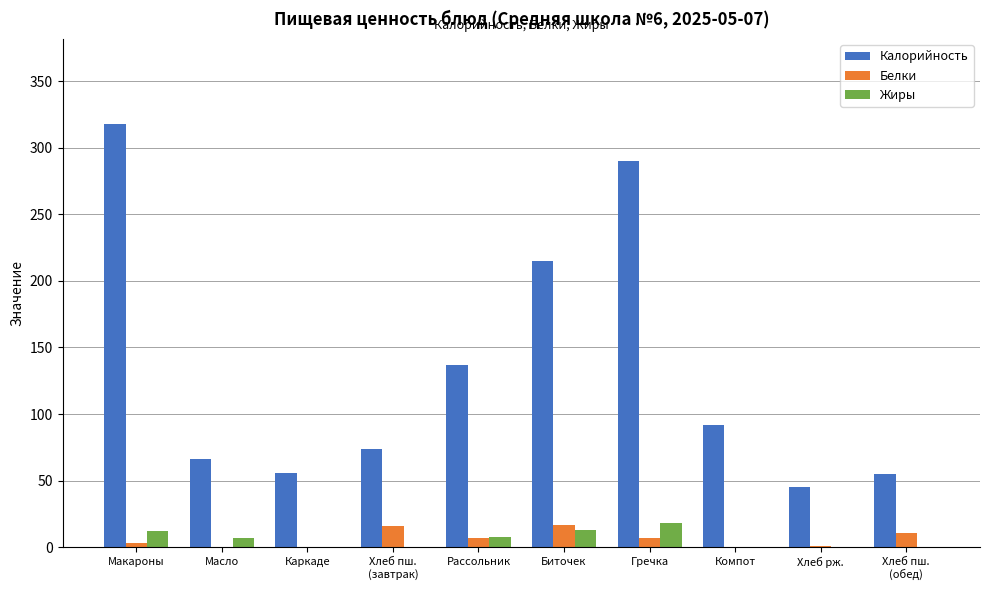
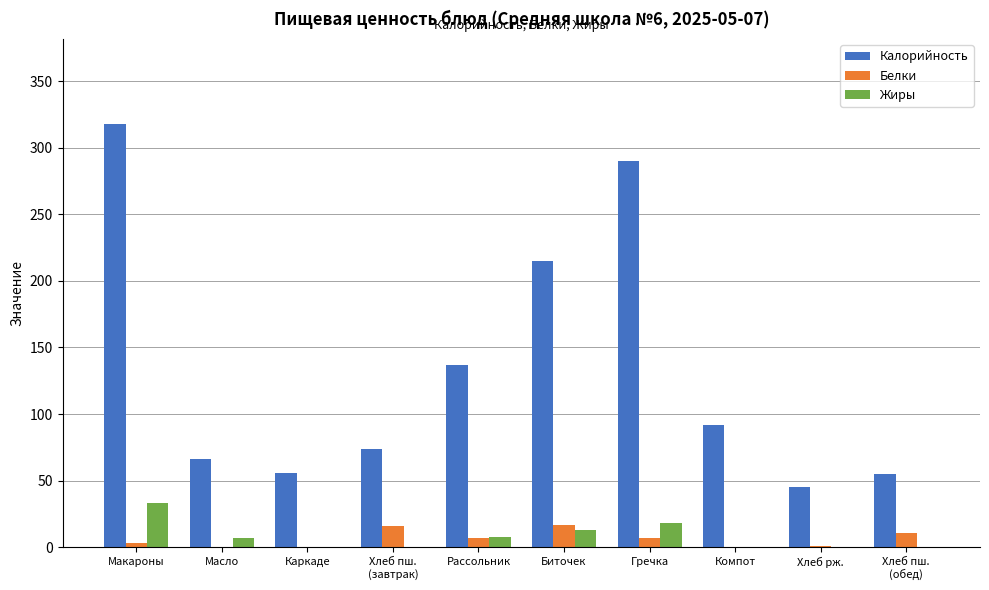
Жиры, Макароны: 12 -> 33
